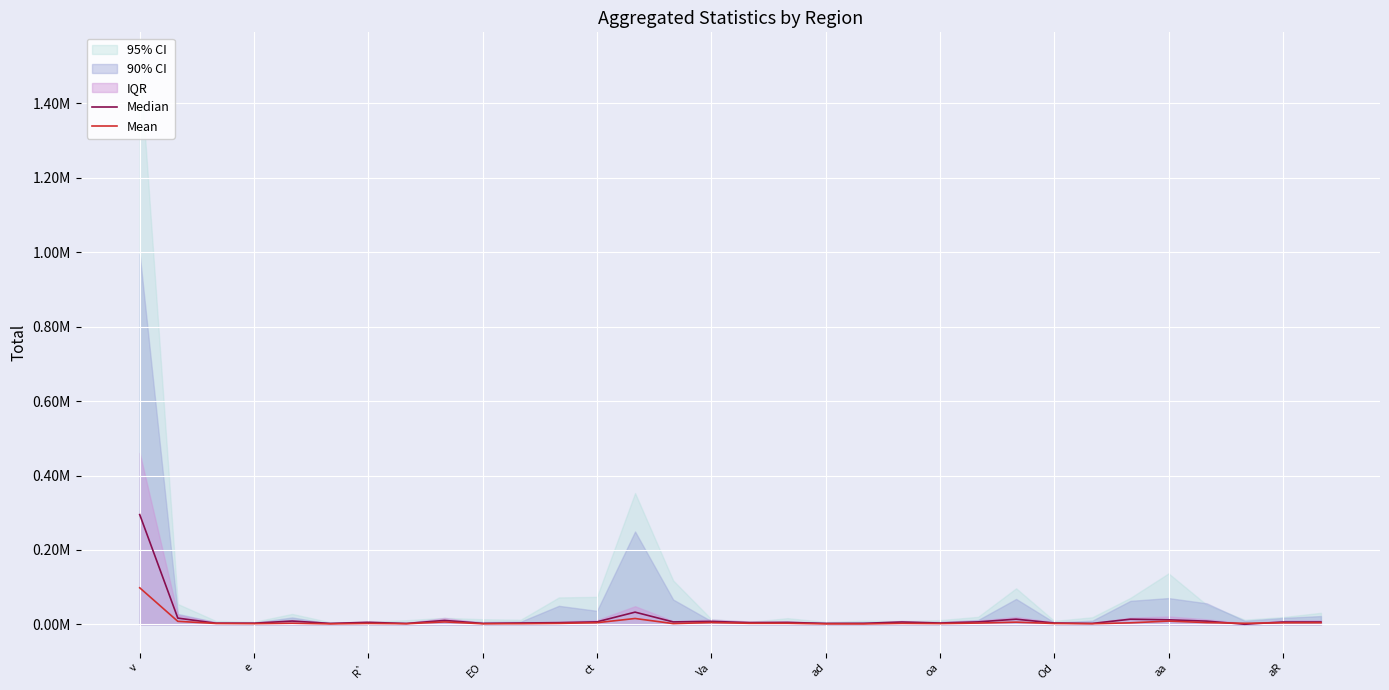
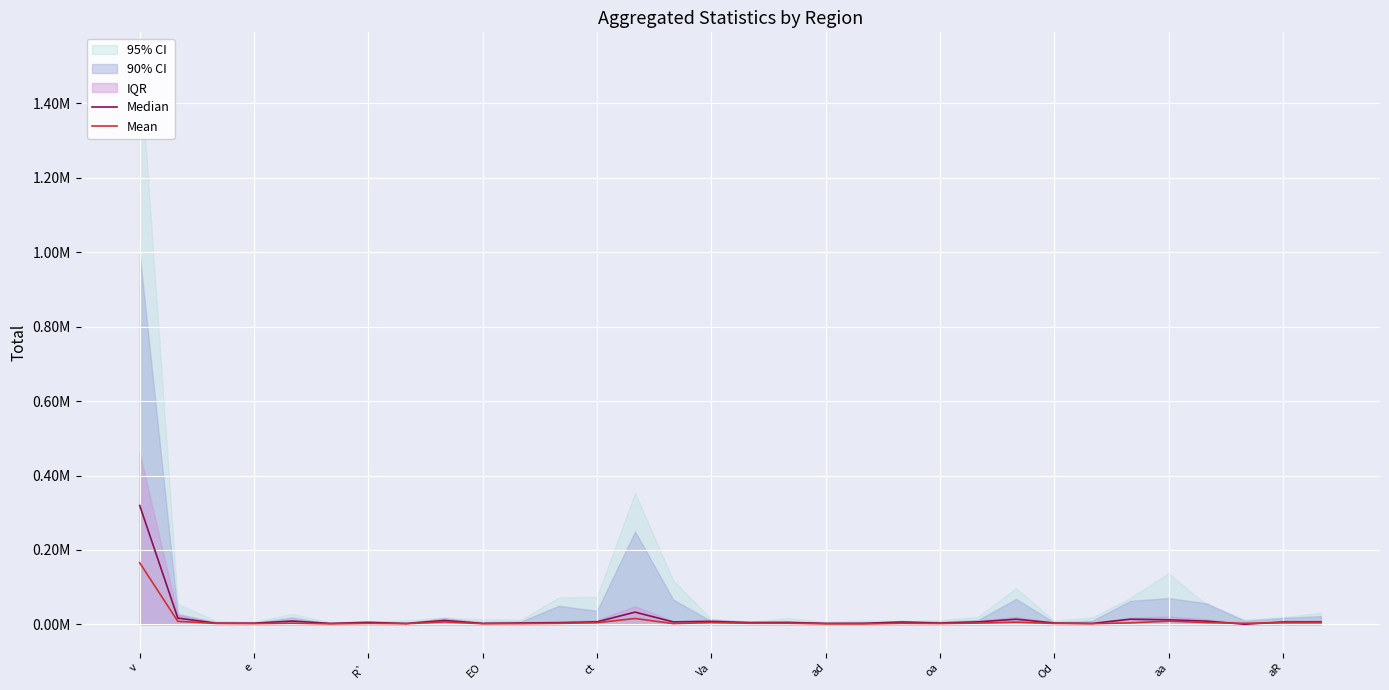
Median, v: 300000 -> 320000
Mean, v: 100000 -> 170000
